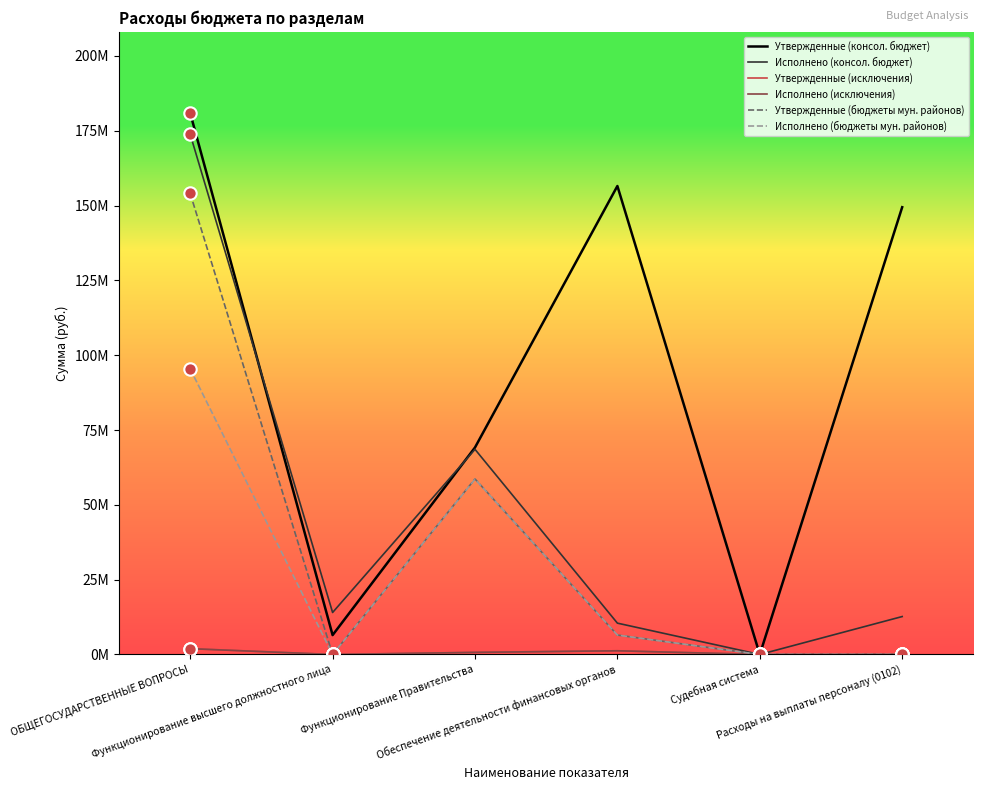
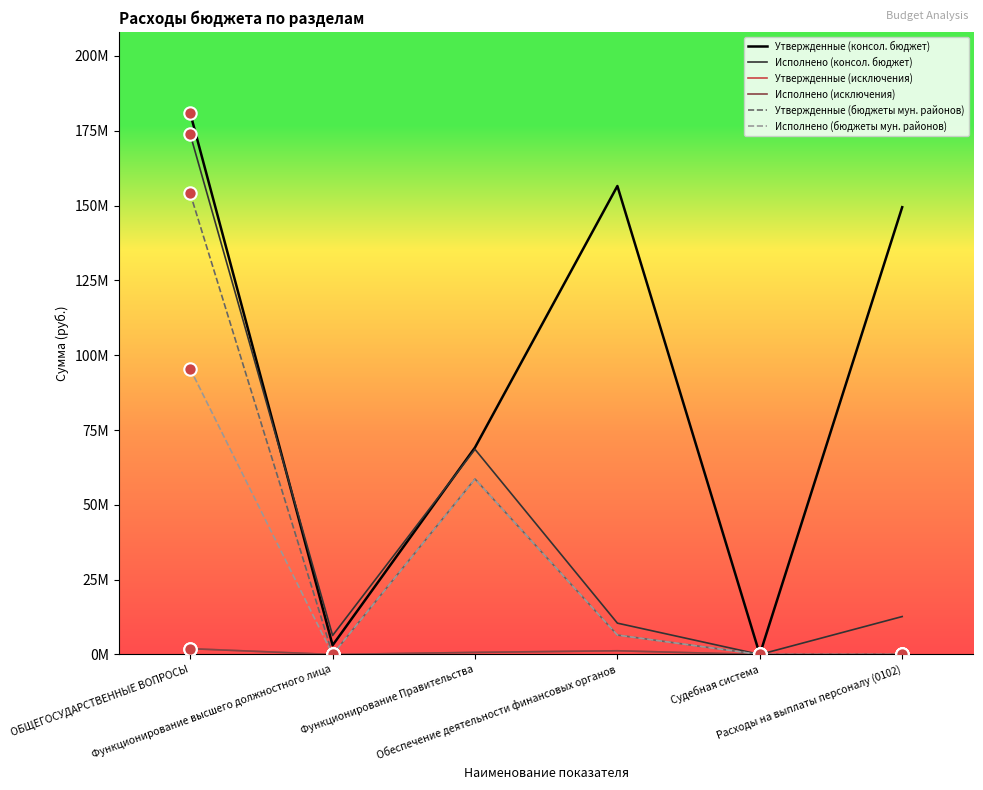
Утвержденные (консол. бюджет), Функционирование высшего должностного лица: 6000000 -> 3000000
Исполнено (консол. бюджет), Функционирование высшего должностного лица: 14000000 -> 6000000
